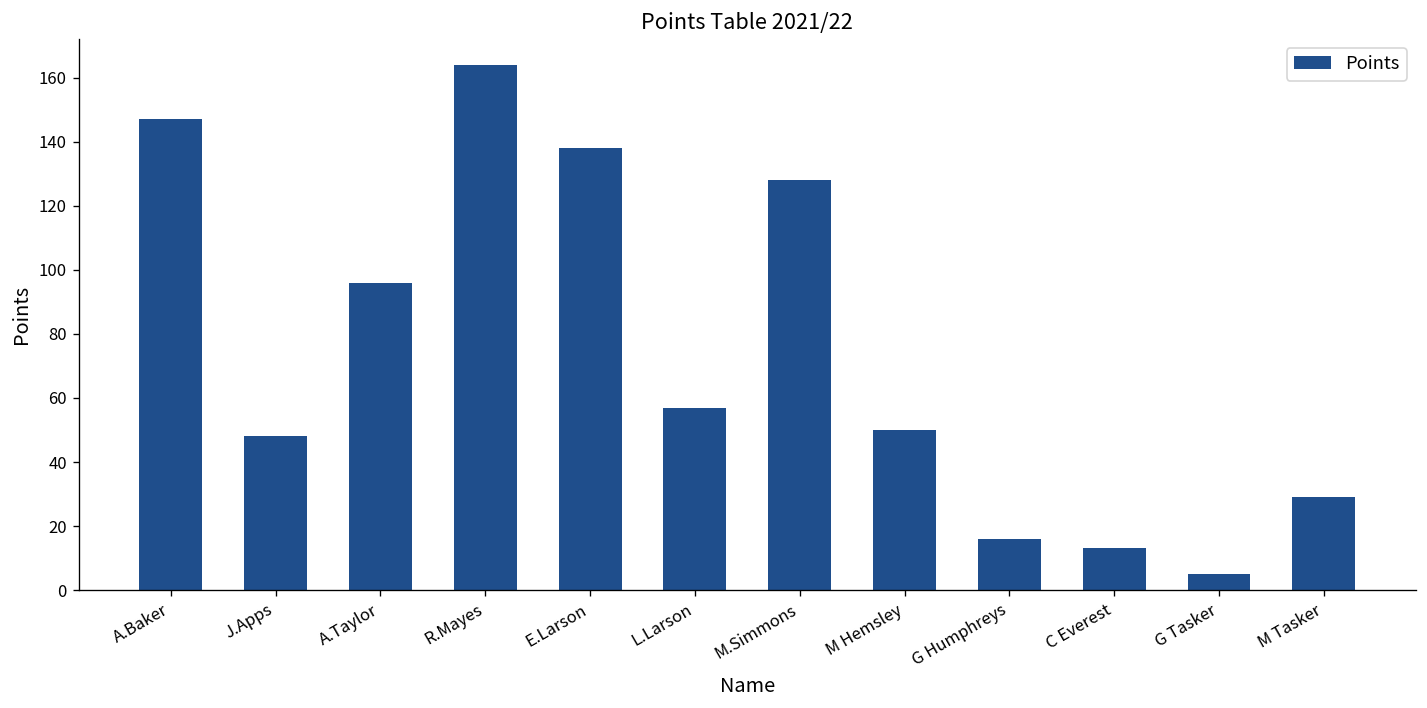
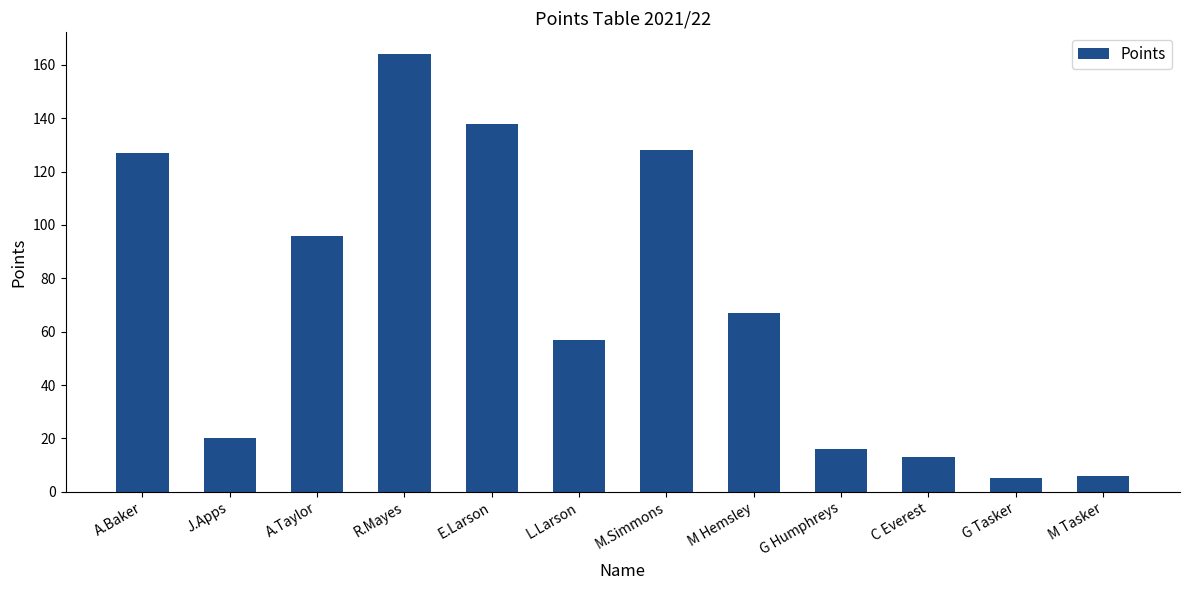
A.Baker: 147 -> 127
J.Apps: 48 -> 20
M Hemsley: 50 -> 67
M Tasker: 29 -> 6
